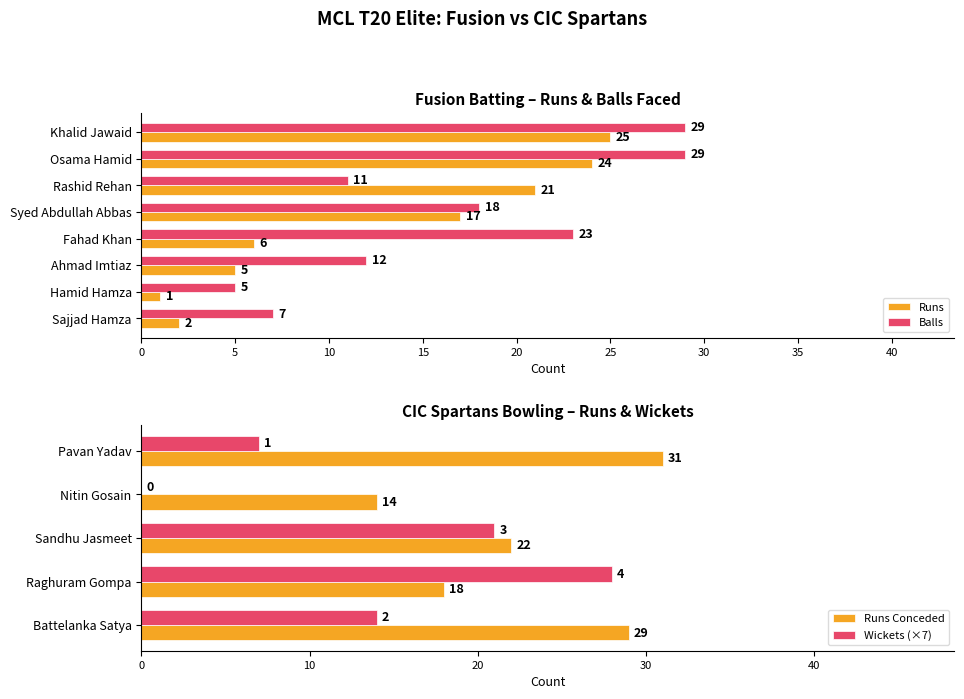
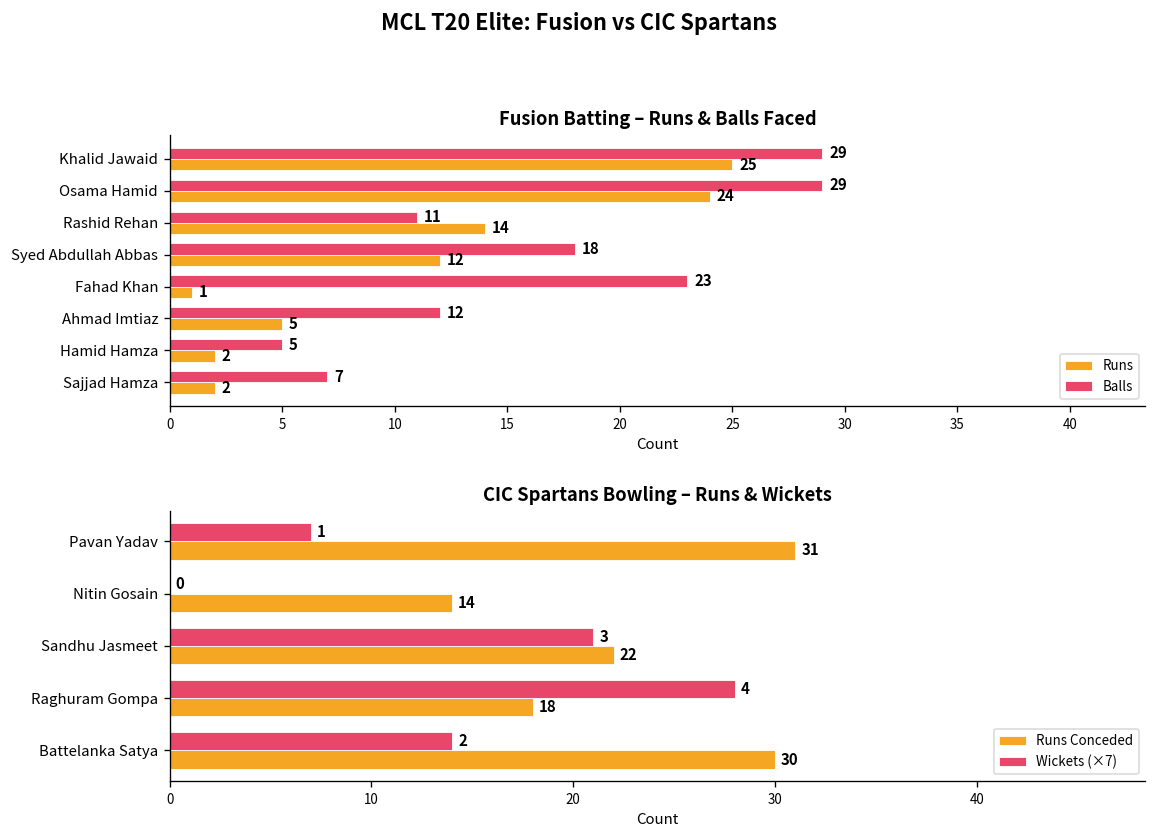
Fusion Batting – Runs & Balls Faced, Runs, Rashid Rehan: 21 -> 14
Fusion Batting – Runs & Balls Faced, Runs, Syed Abdullah Abbas: 17 -> 12
Fusion Batting – Runs & Balls Faced, Runs, Fahad Khan: 6 -> 1
Fusion Batting – Runs & Balls Faced, Runs, Hamid Hamza: 1 -> 2
CIC Spartans Bowling – Runs & Wickets, Runs Conceded, Battelanka Satya: 29 -> 30
